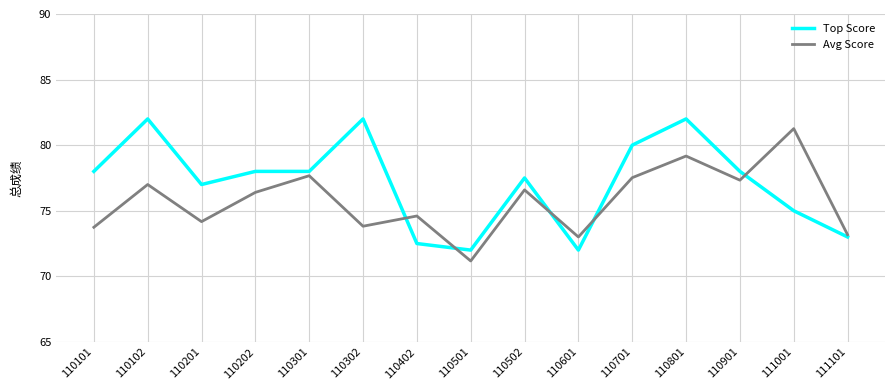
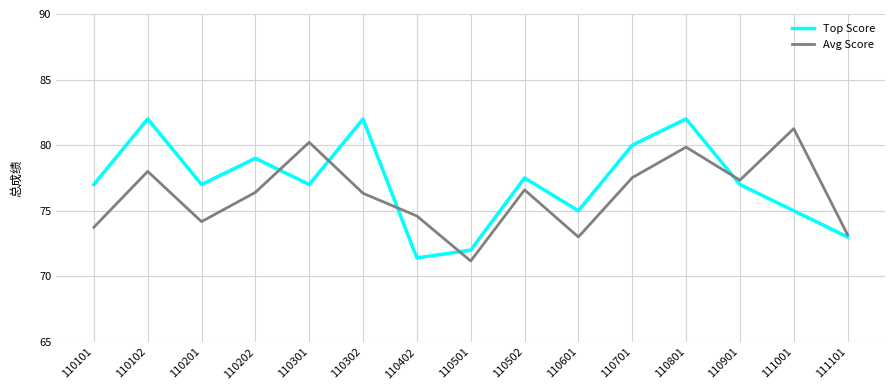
Top Score, 110101: 78 -> 77
Avg Score, 110102: 77 -> 78
Top Score, 110202: 78 -> 79
Top Score, 110301: 78 -> 77
Avg Score, 110301: 77.7 -> 80.2
Avg Score, 110302: 73.8 -> 76.3
Top Score, 110402: 72.5 -> 71.4
Top Score, 110601: 72 -> 75
Avg Score, 110801: 79.2 -> 79.9
Top Score, 110901: 78 -> 77
